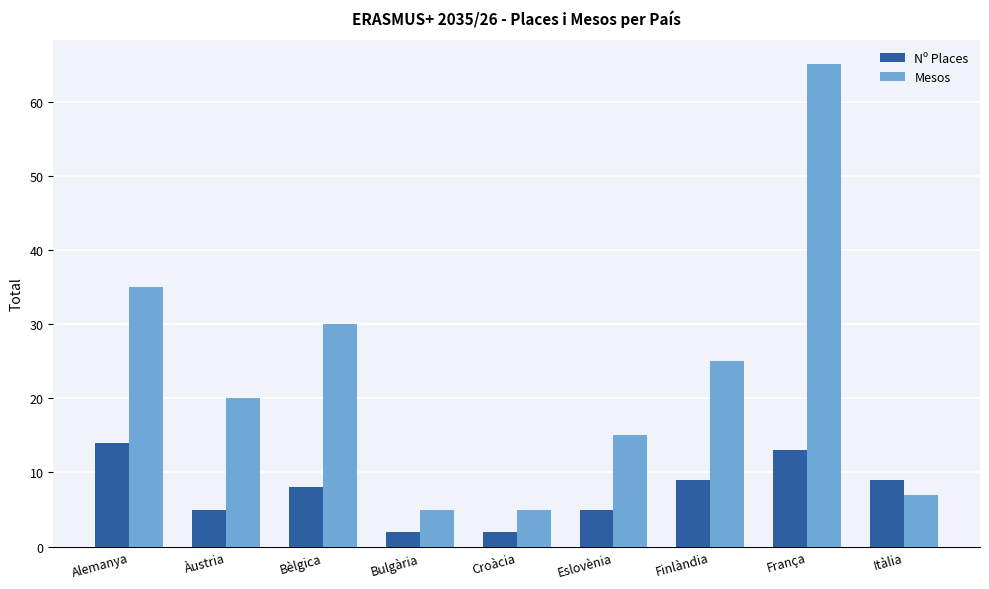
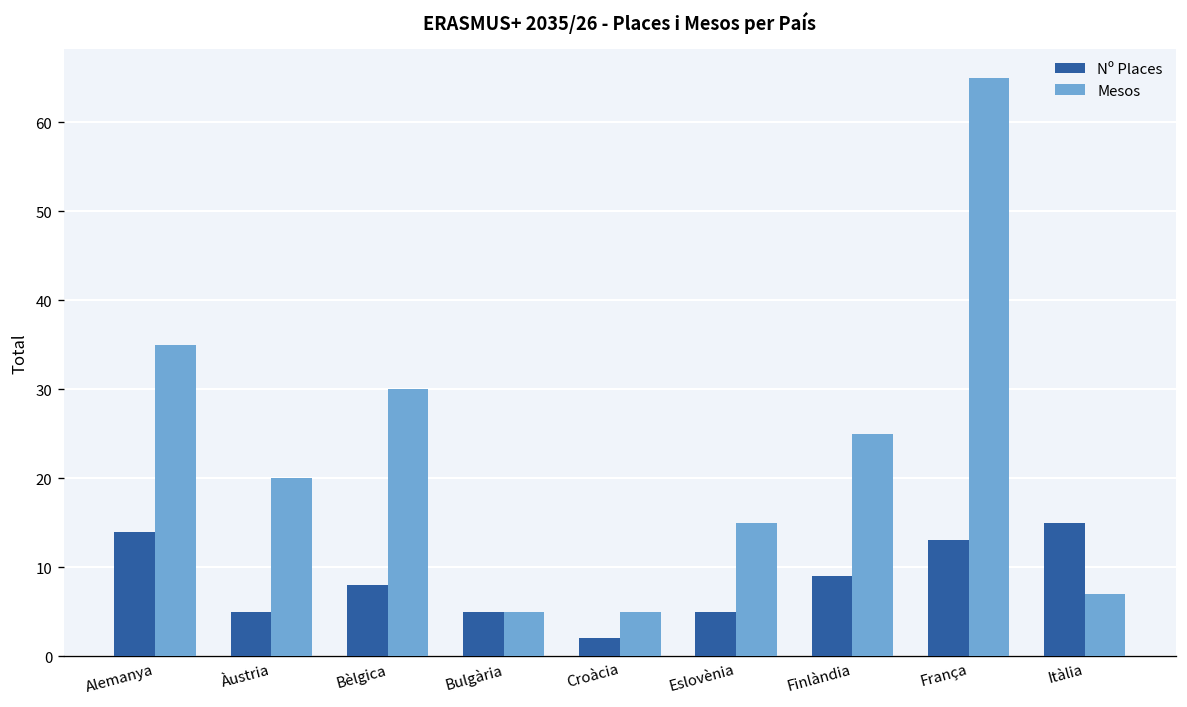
Nº Places, Bulgària: 2 -> 5
Nº Places, Itàlia: 9 -> 15
